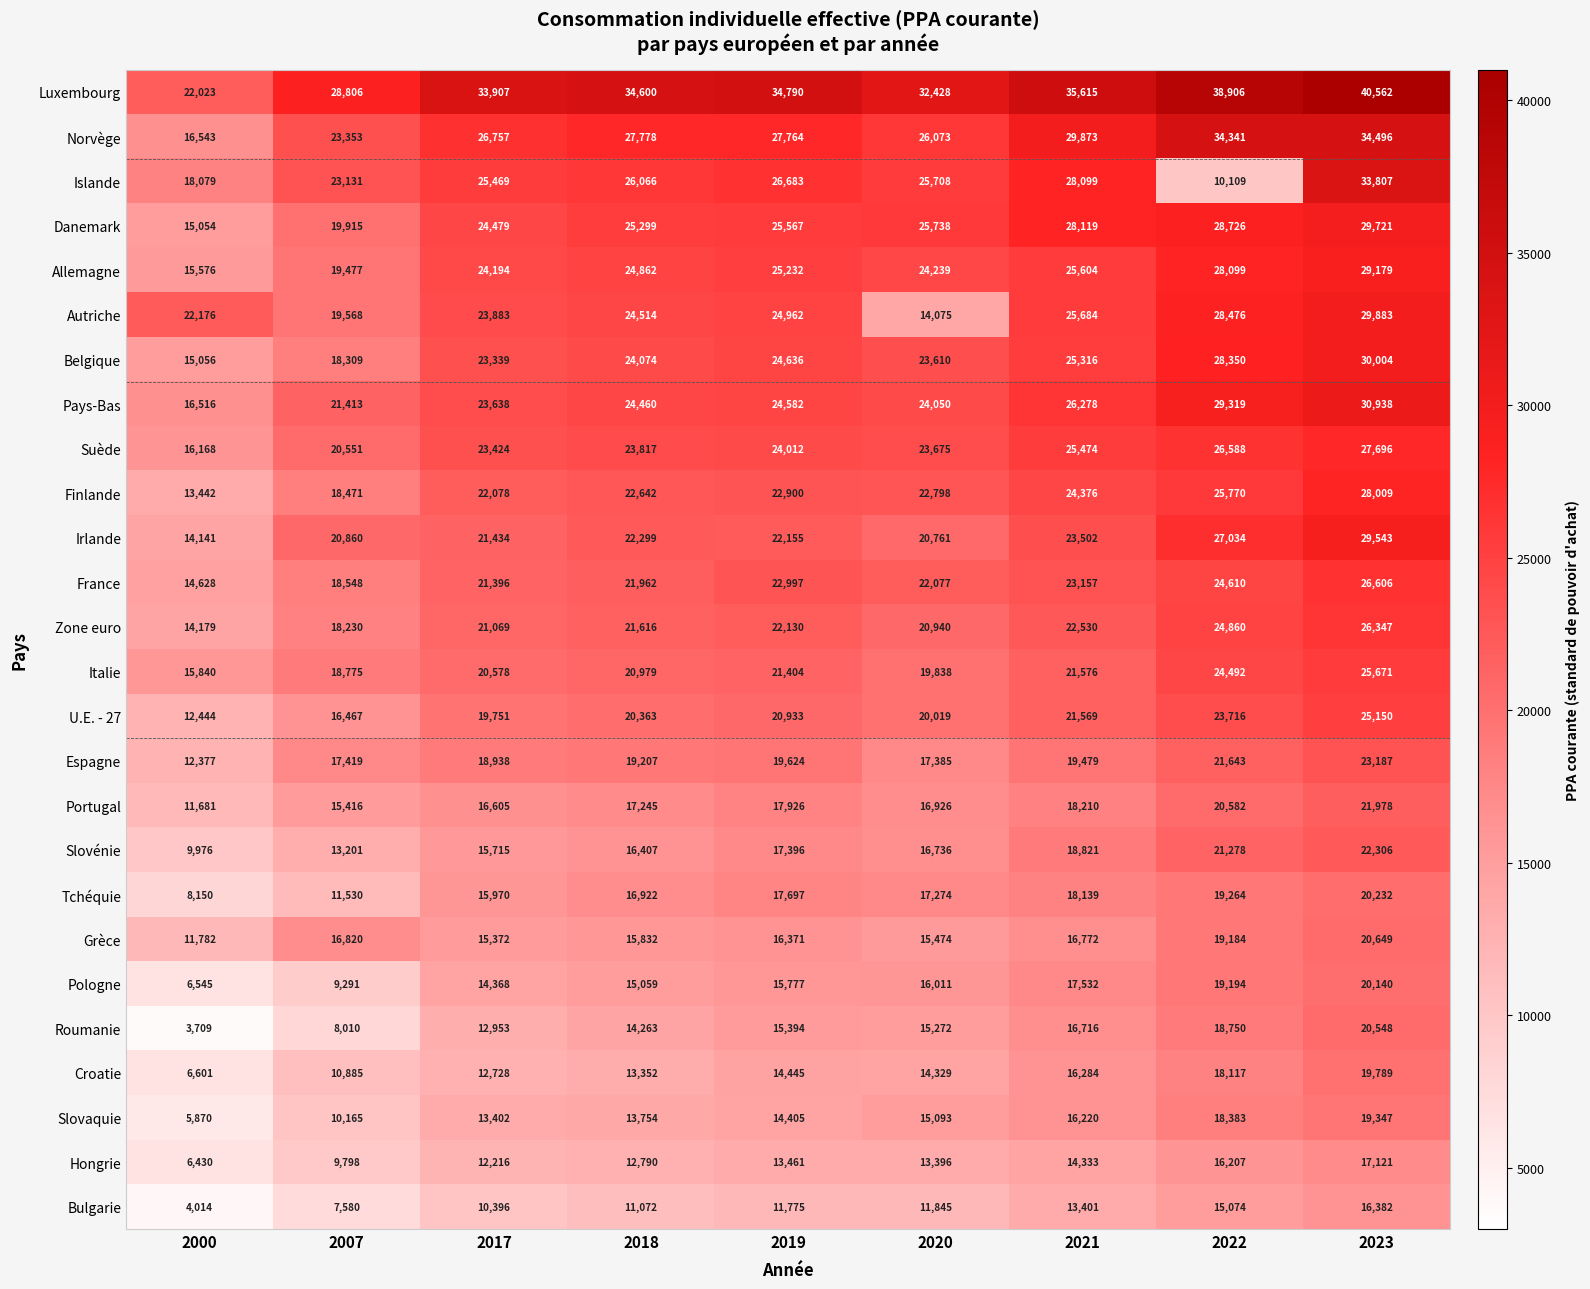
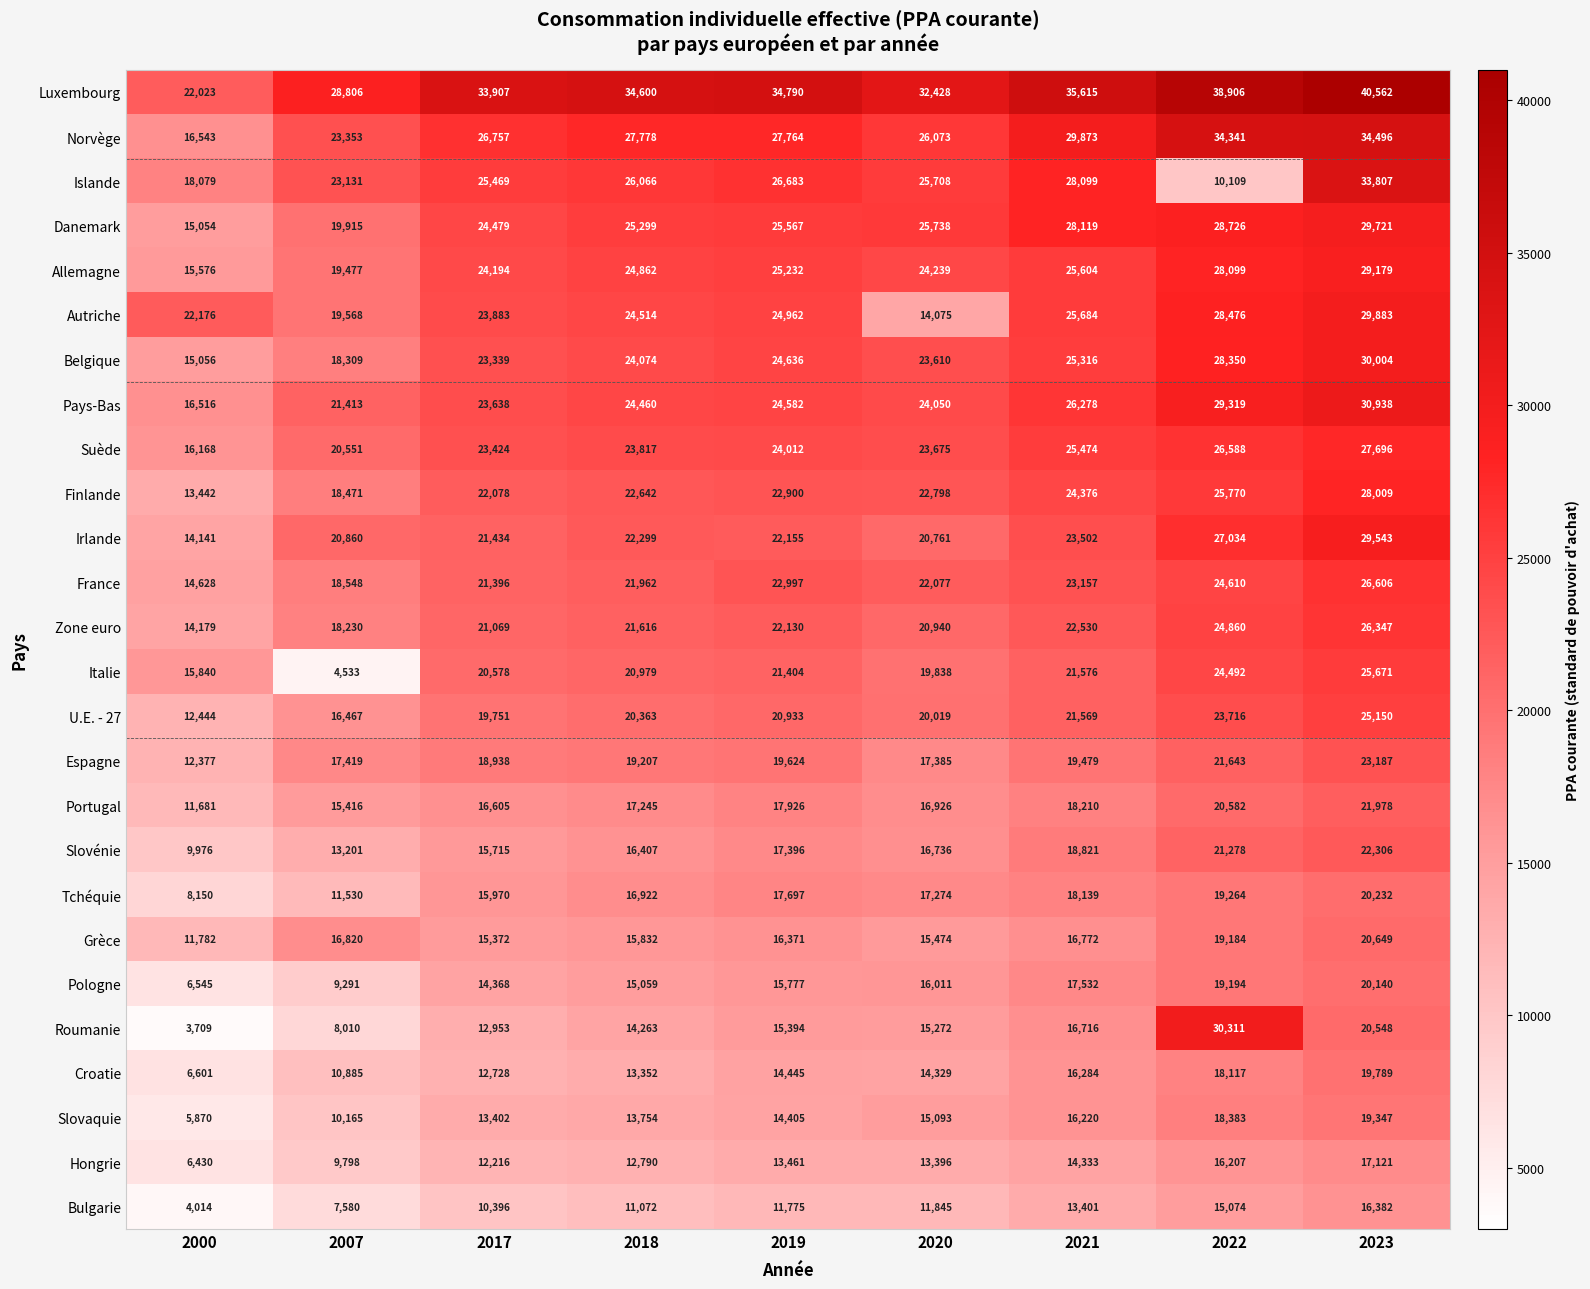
Italie, 2007: 18,775 -> 4,533
Roumanie, 2022: 18,750 -> 30,311
